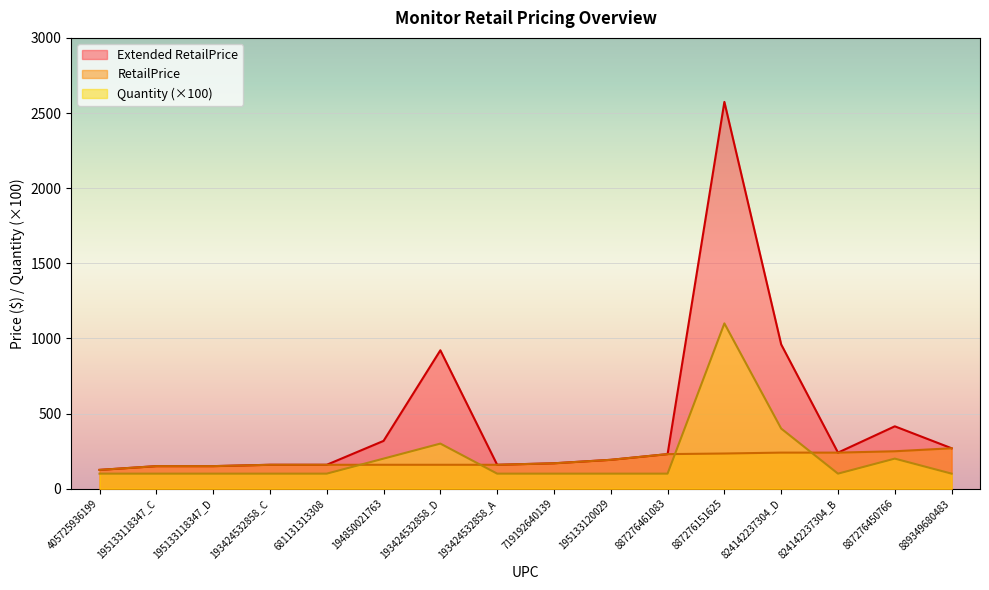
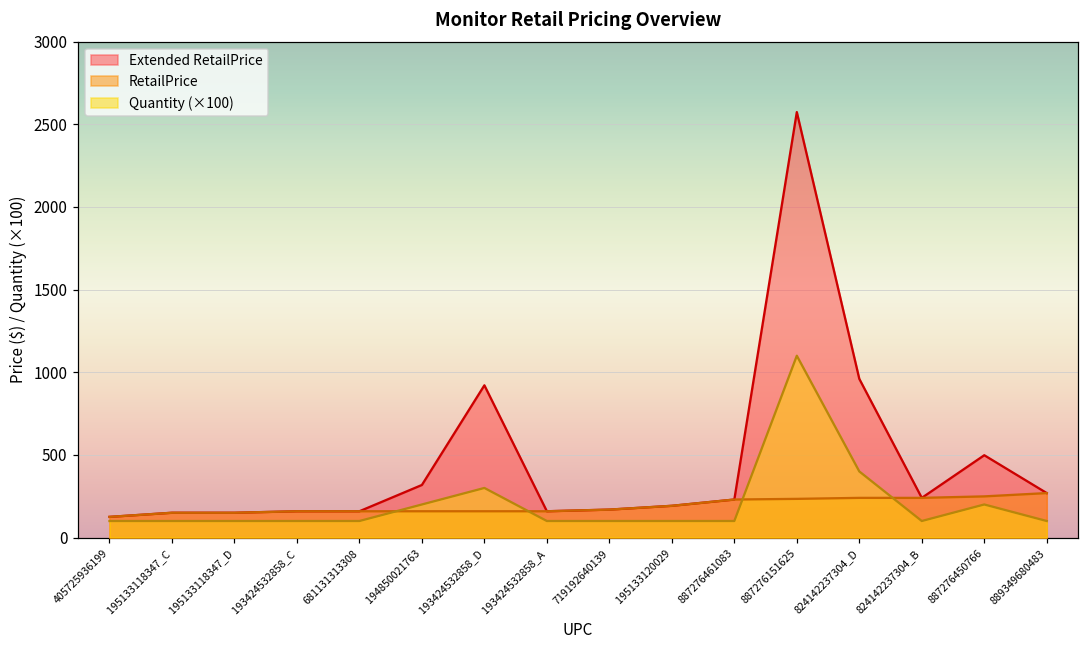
Extended RetailPrice, 887276450766: 420 -> 500
